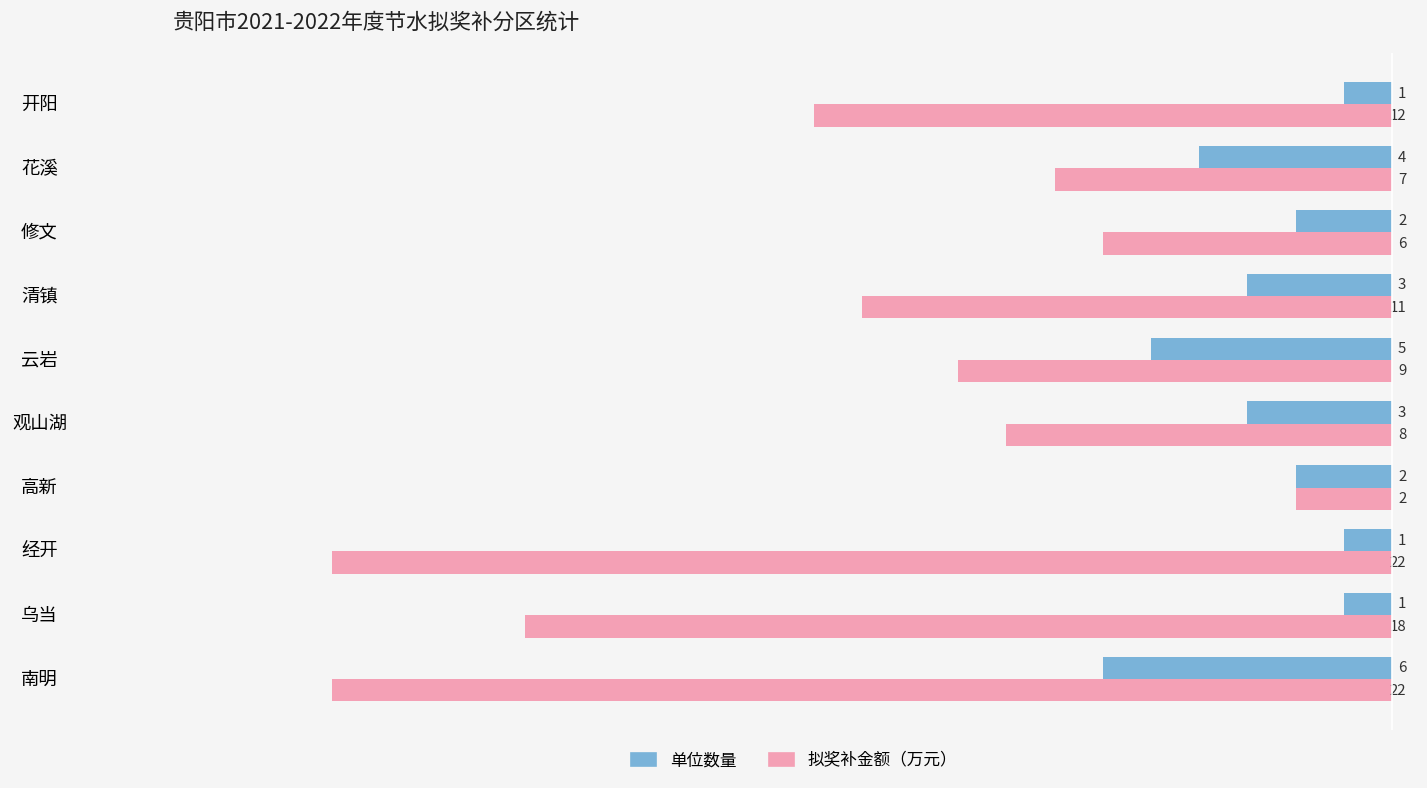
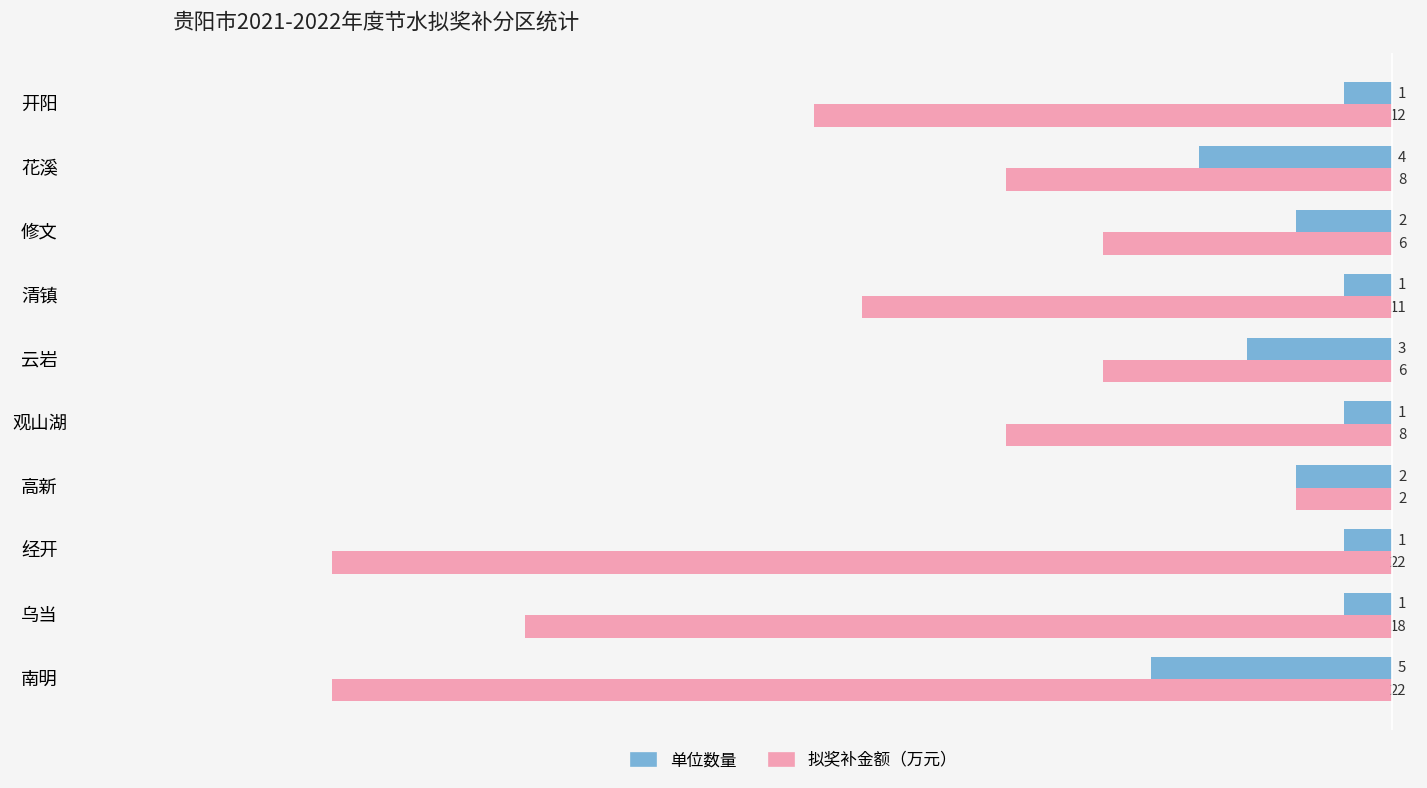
拟奖补金额（万元）, 花溪: 7 -> 8
单位数量, 清镇: 3 -> 1
单位数量, 云岩: 5 -> 3
拟奖补金额（万元）, 云岩: 9 -> 6
单位数量, 观山湖: 3 -> 1
单位数量, 南明: 6 -> 5
